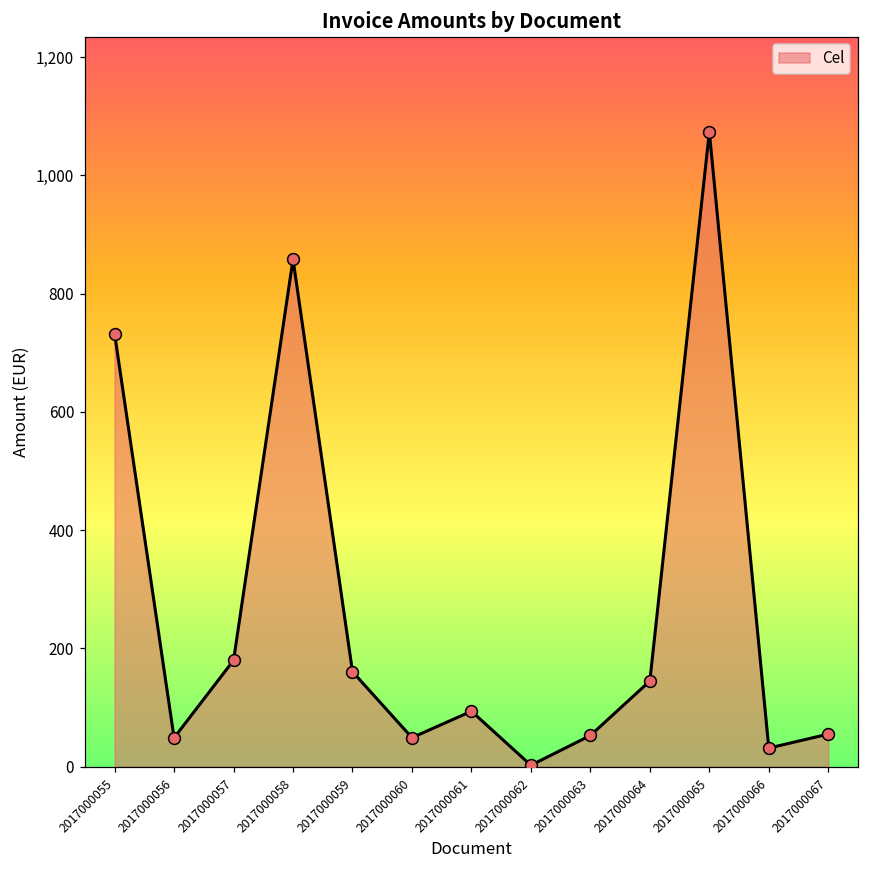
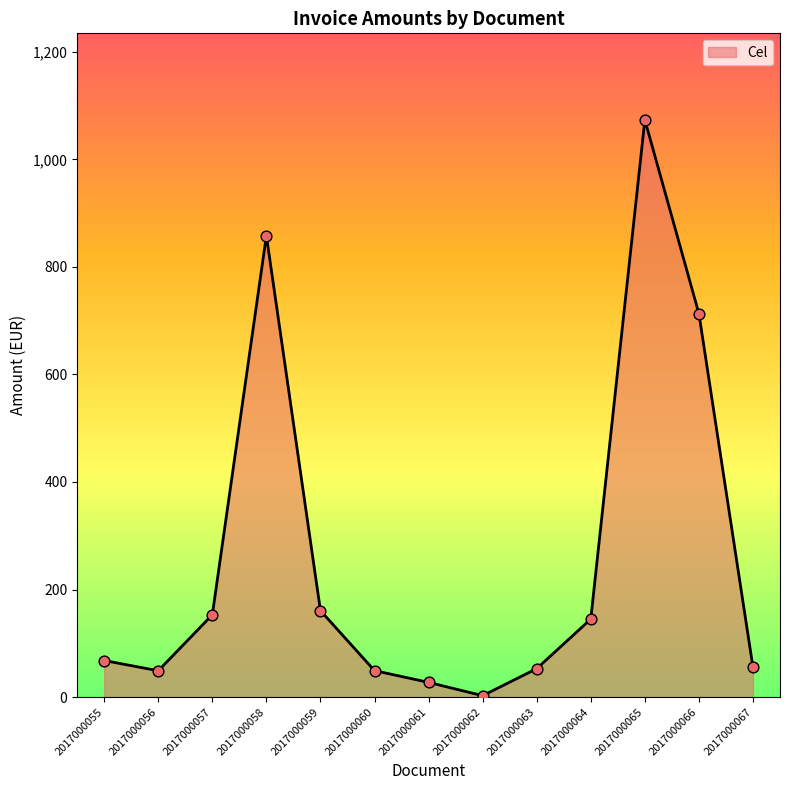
2017000055: 730 -> 70
2017000057: 180 -> 150
2017000061: 90 -> 30
2017000066: 30 -> 710
